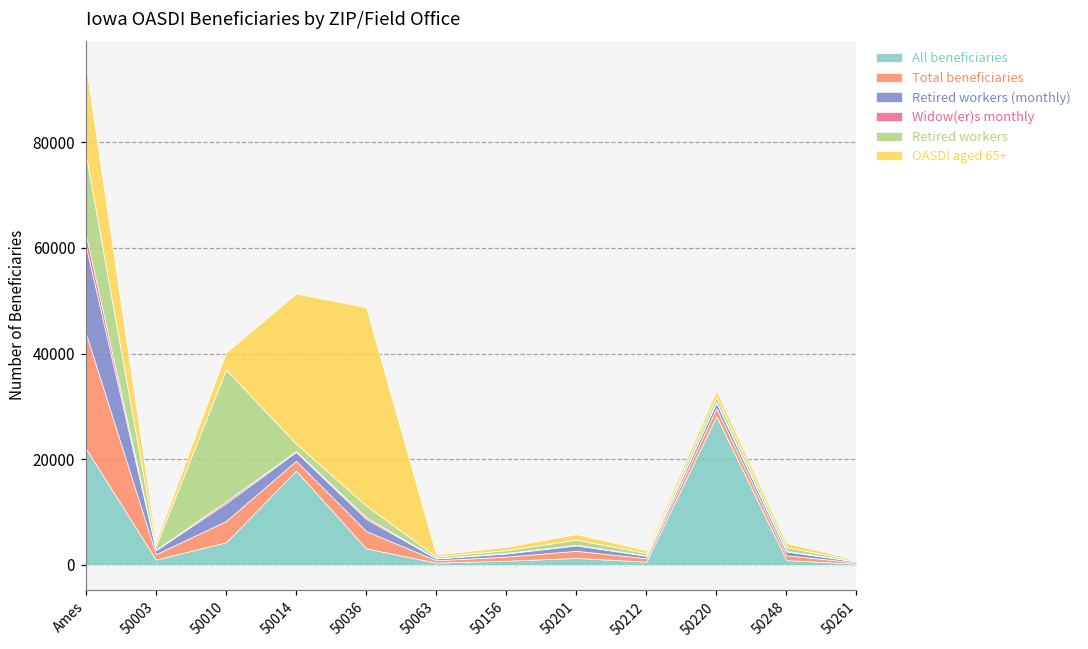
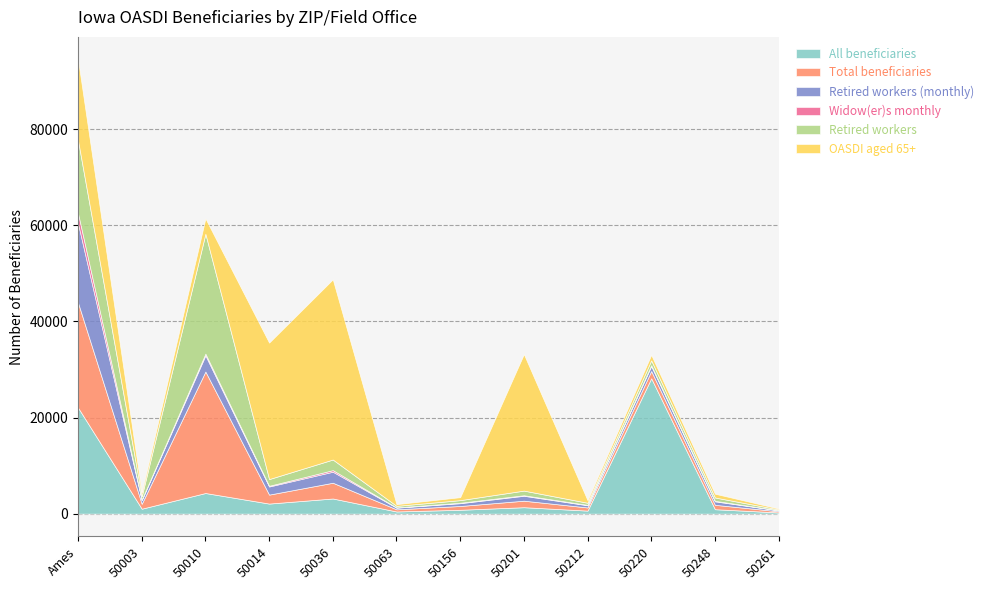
Total beneficiaries, 50010: 4000 -> 25000
All beneficiaries, 50014: 18000 -> 2000
OASDI aged 65+, 50201: 1000 -> 28000
